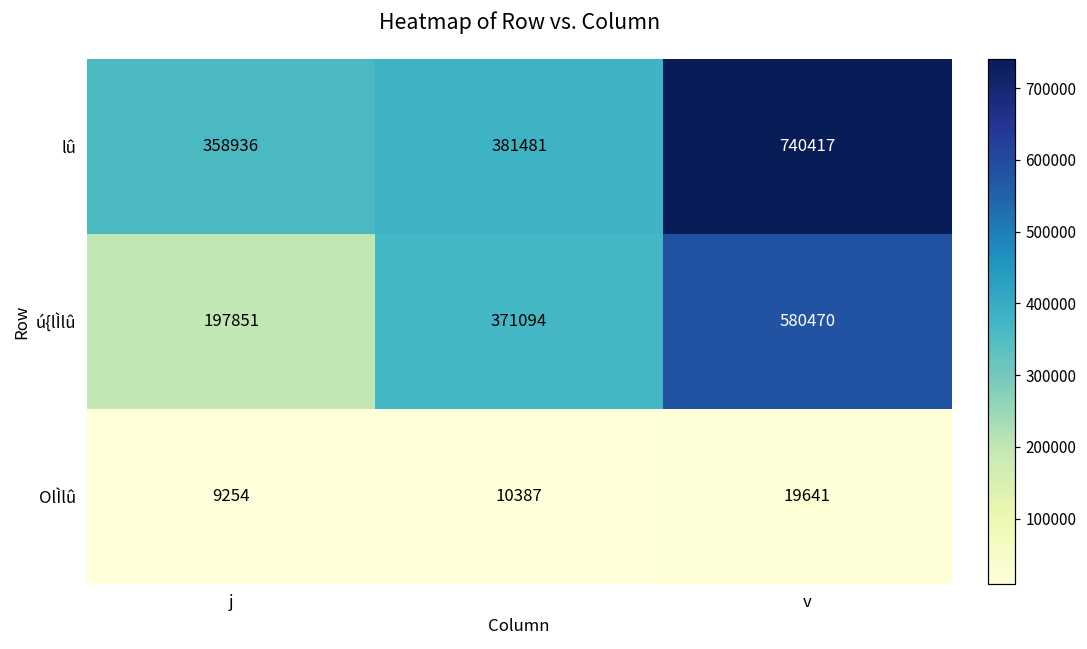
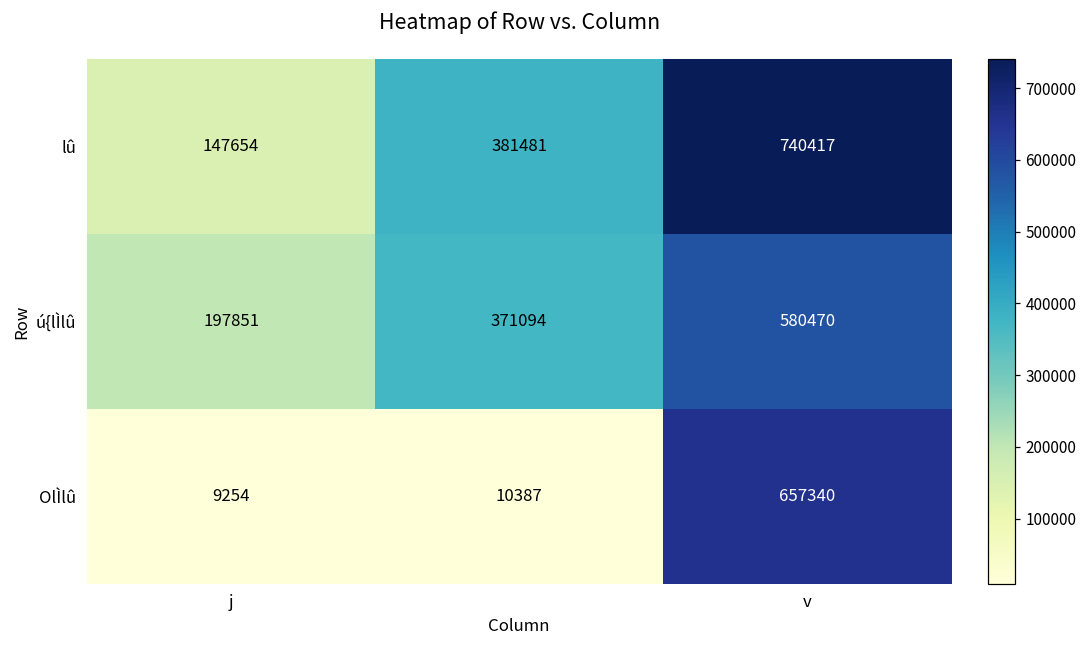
lû, j: 358936 -> 147654
OlÌlû, v: 19641 -> 657340
